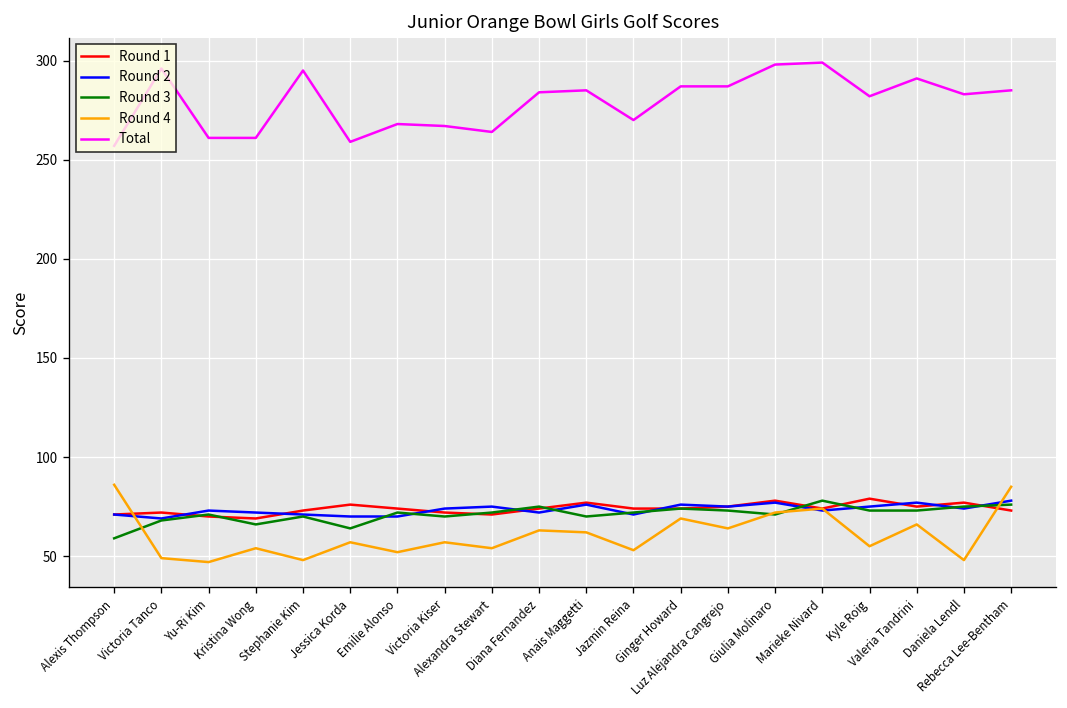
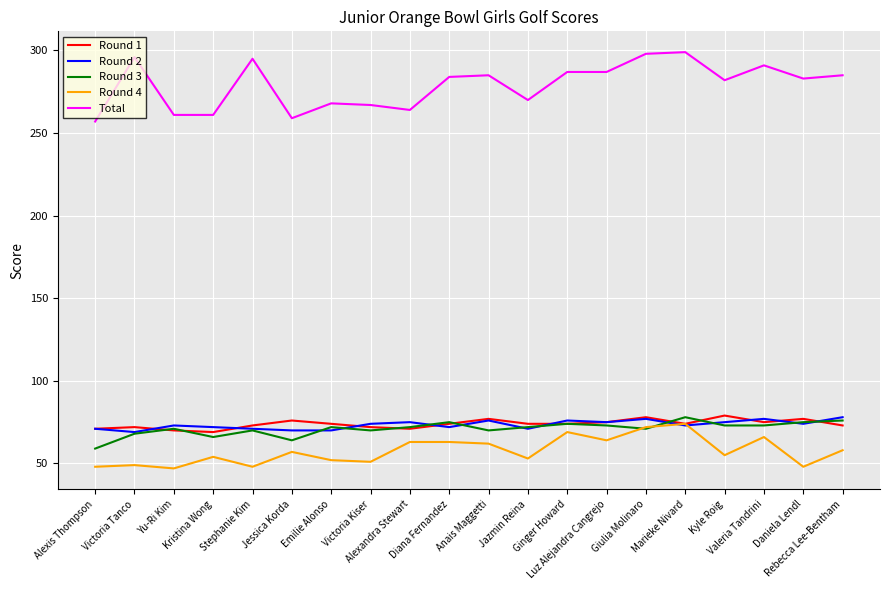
Round 4, Alexis Thompson: 86 -> 48
Round 4, Victoria Kiser: 57 -> 51
Round 4, Alexandra Stewart: 54 -> 63
Round 4, Rebecca Lee-Bentham: 85 -> 58
